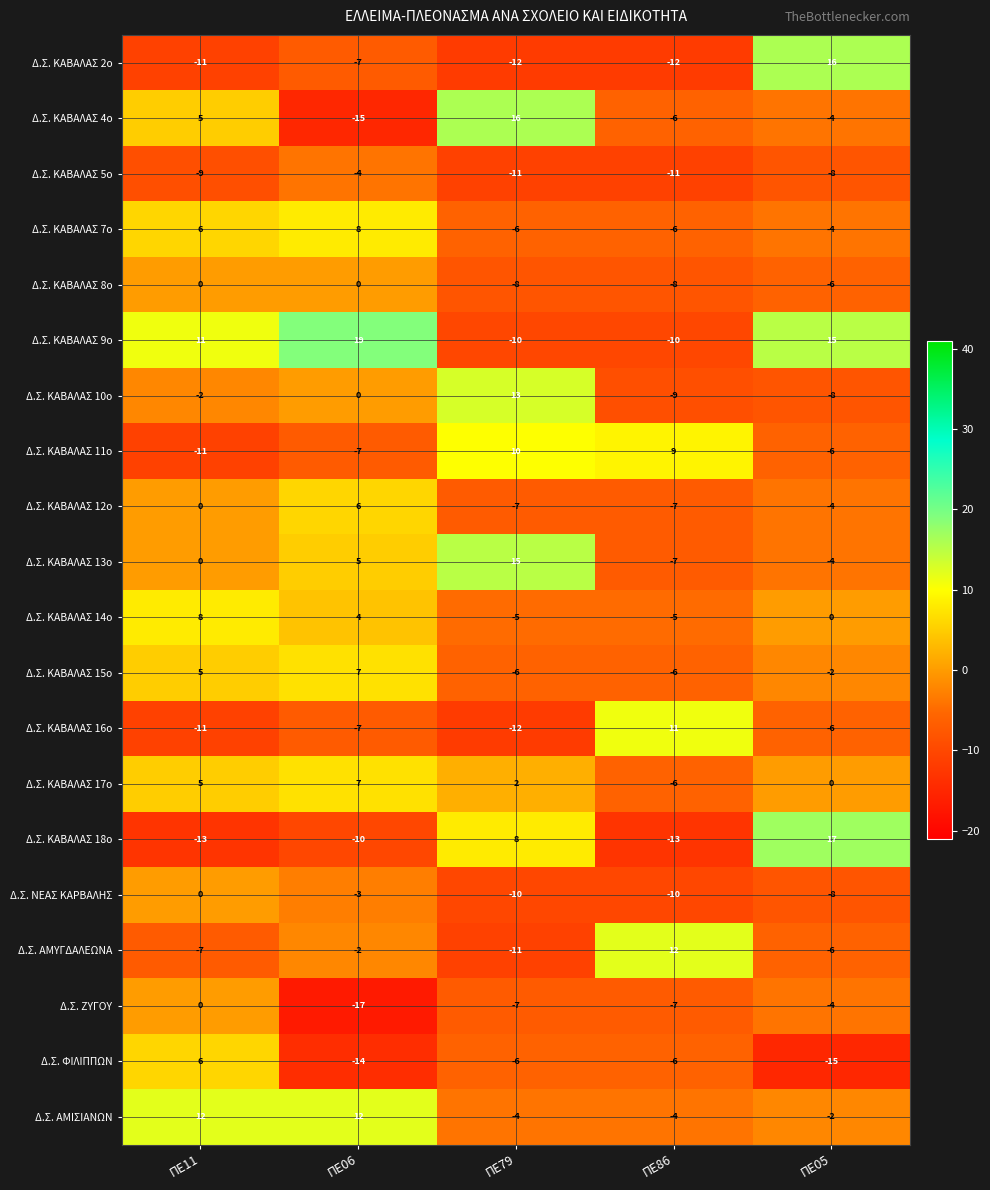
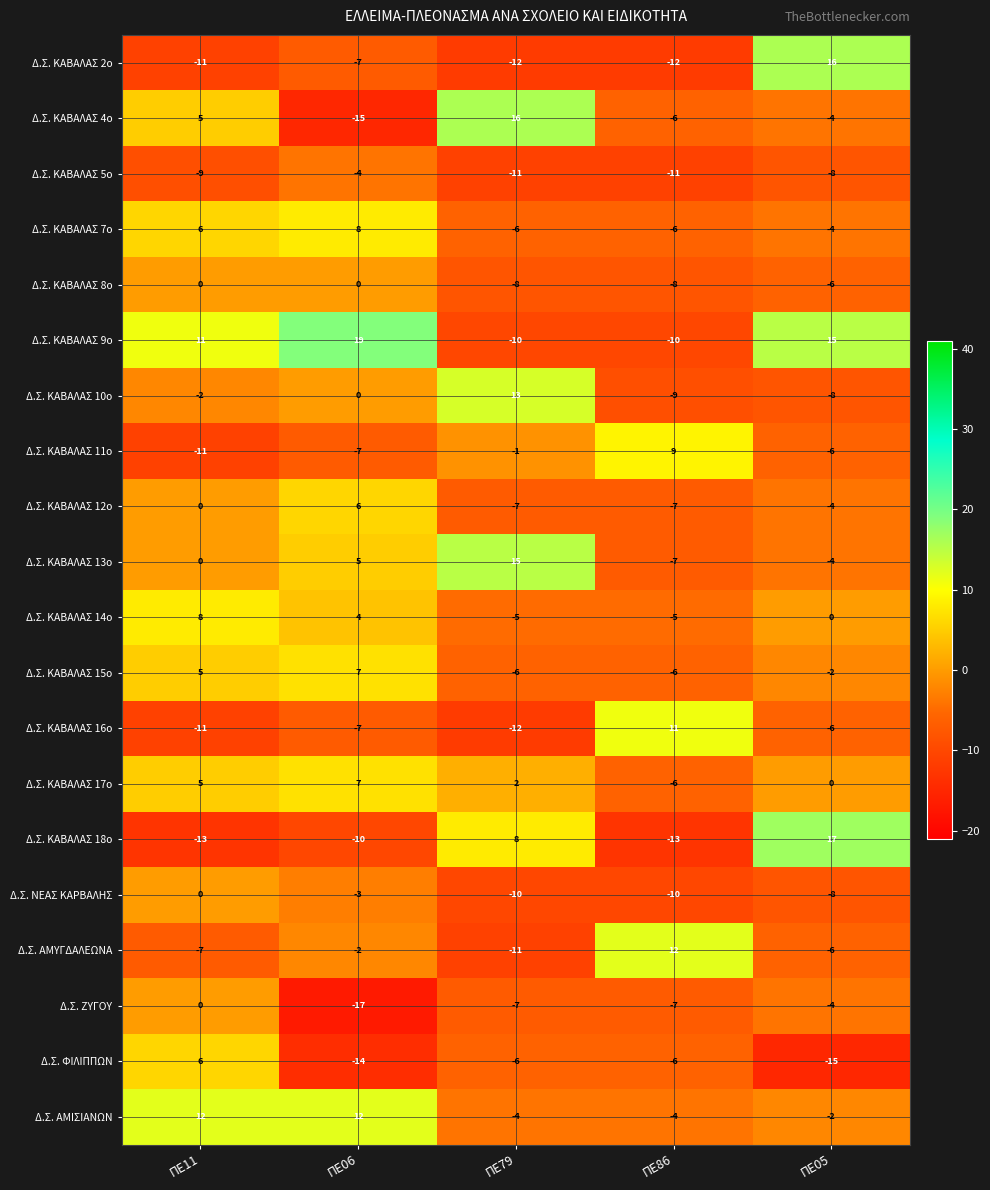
Δ.Σ. ΚΑΒΑΛΑΣ 11ο, ΠΕ79: 10 -> -1
